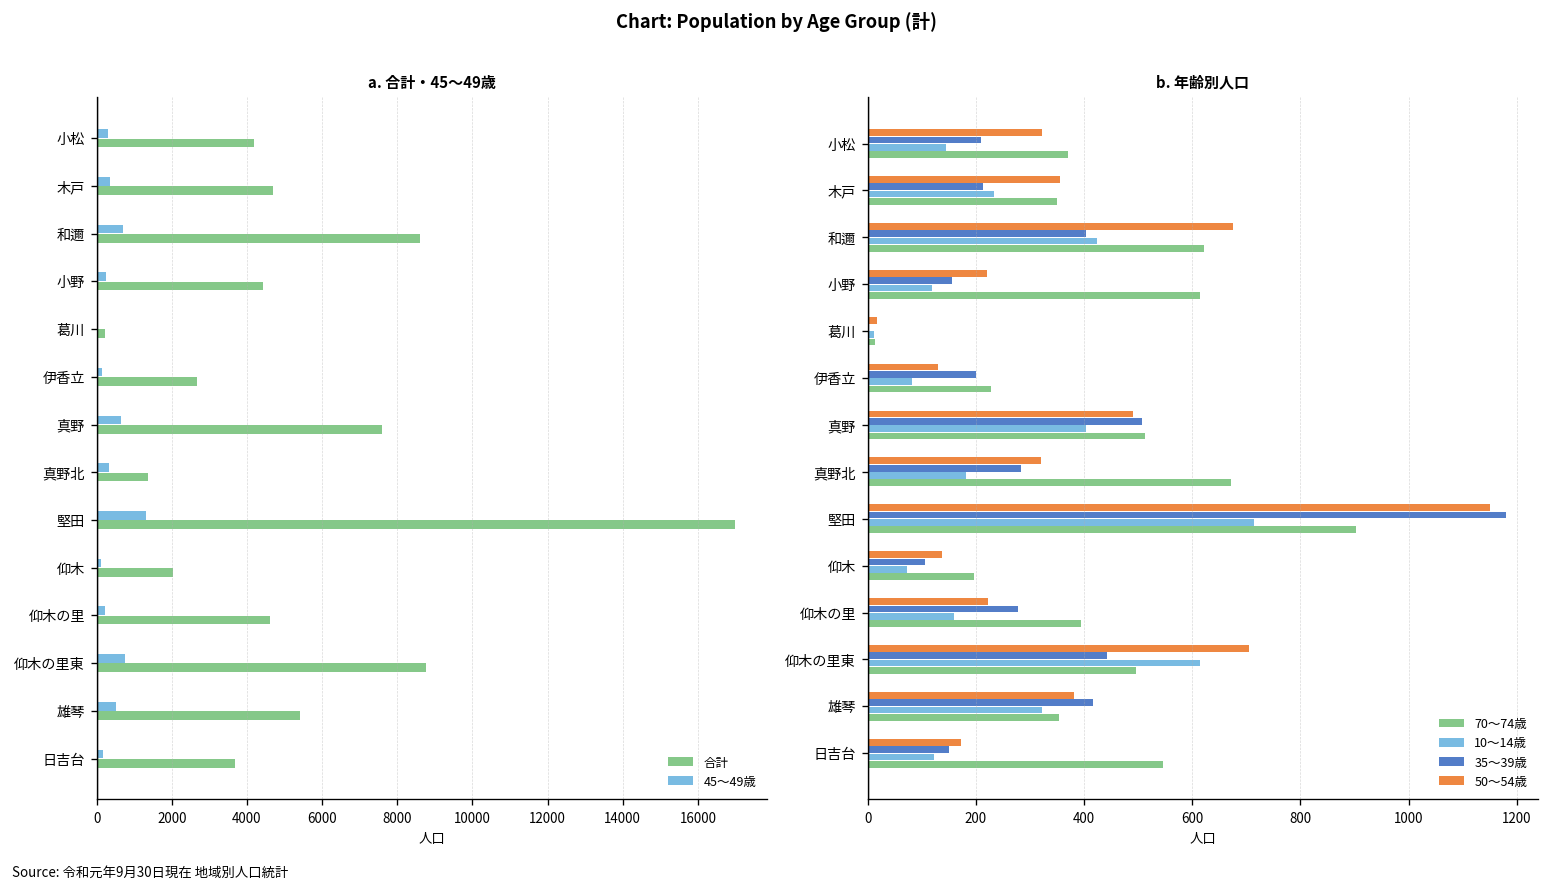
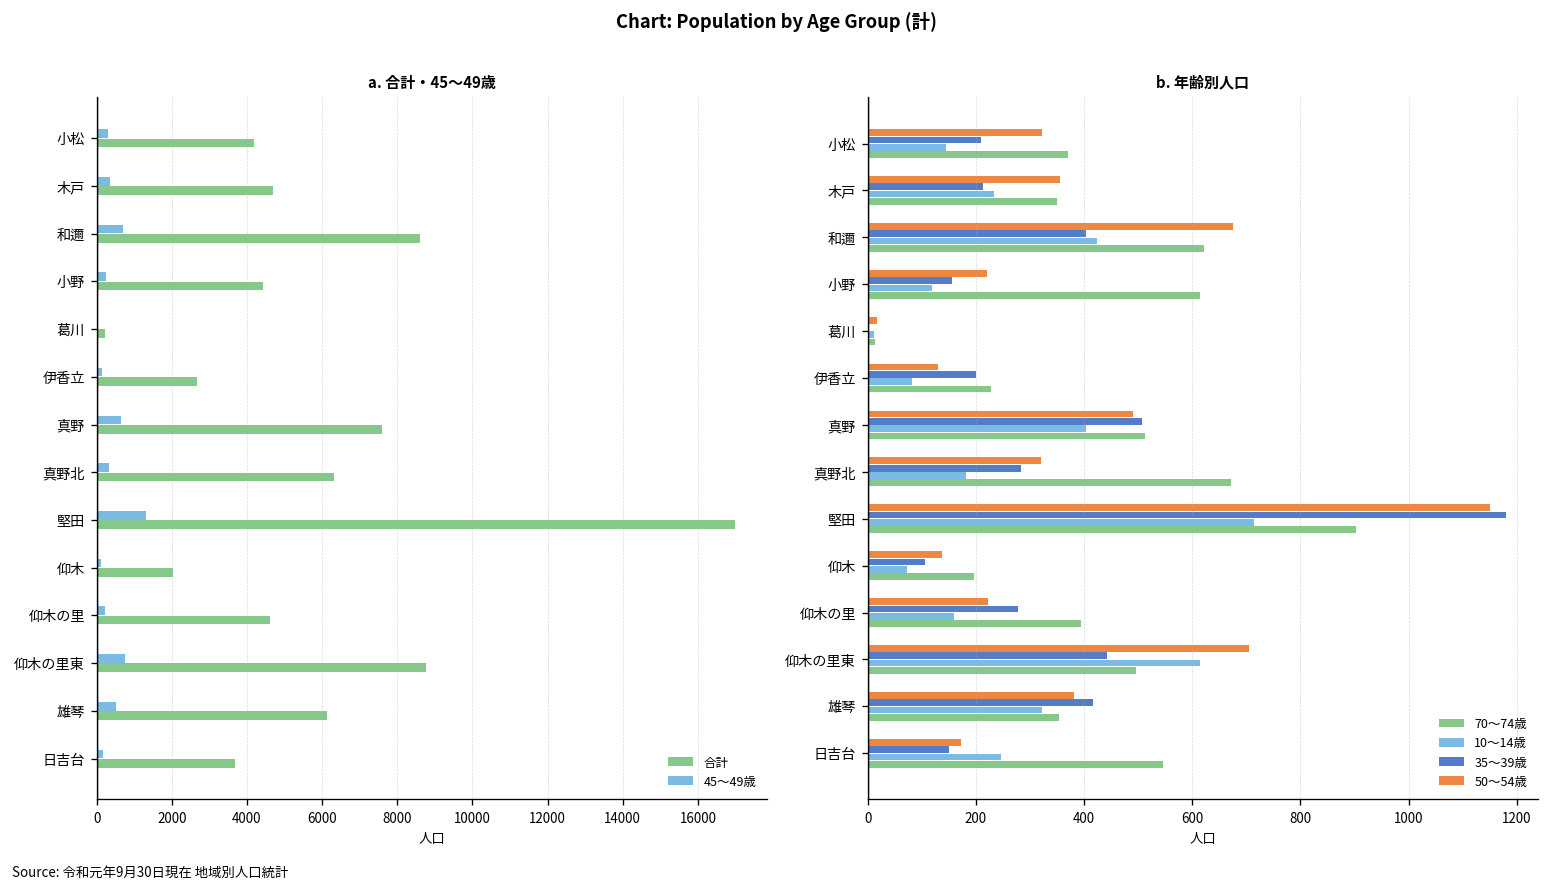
a. 合計・45～49歳, 合計, 真野北: 1400 -> 6300
a. 合計・45～49歳, 合計, 雄琴: 5400 -> 6100
b. 年齢別人口, 10～14歳, 日吉台: 120 -> 250
